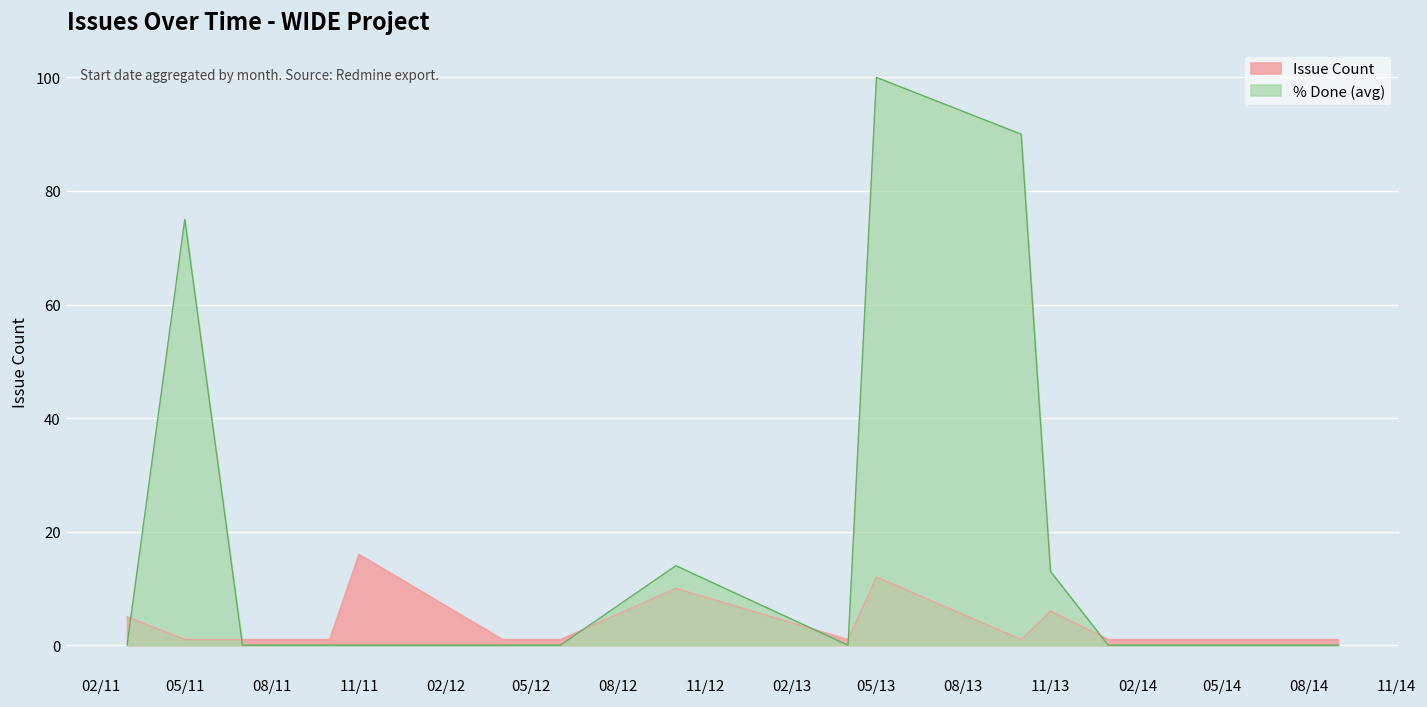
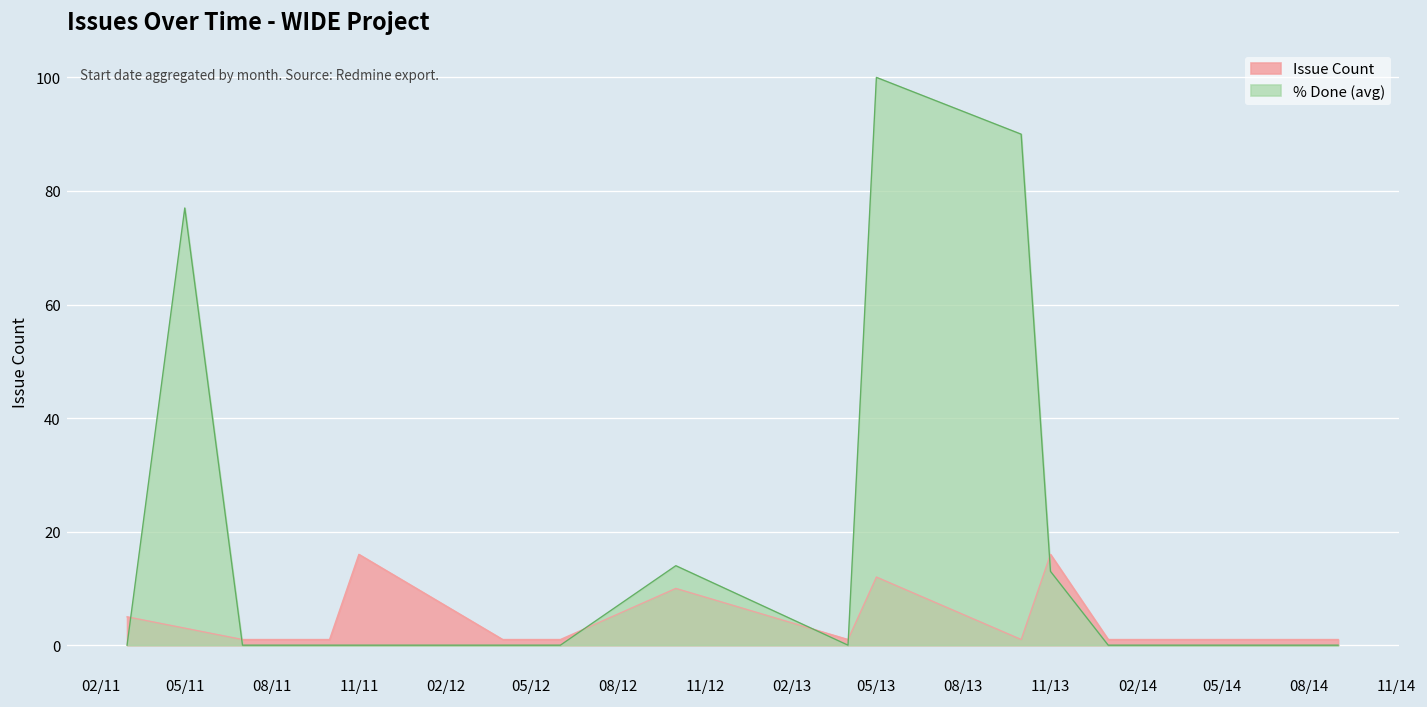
Issue Count, 05/11: 1 -> 3
% Done (avg), 05/11: 75 -> 77
Issue Count, 11/13: 6 -> 16
